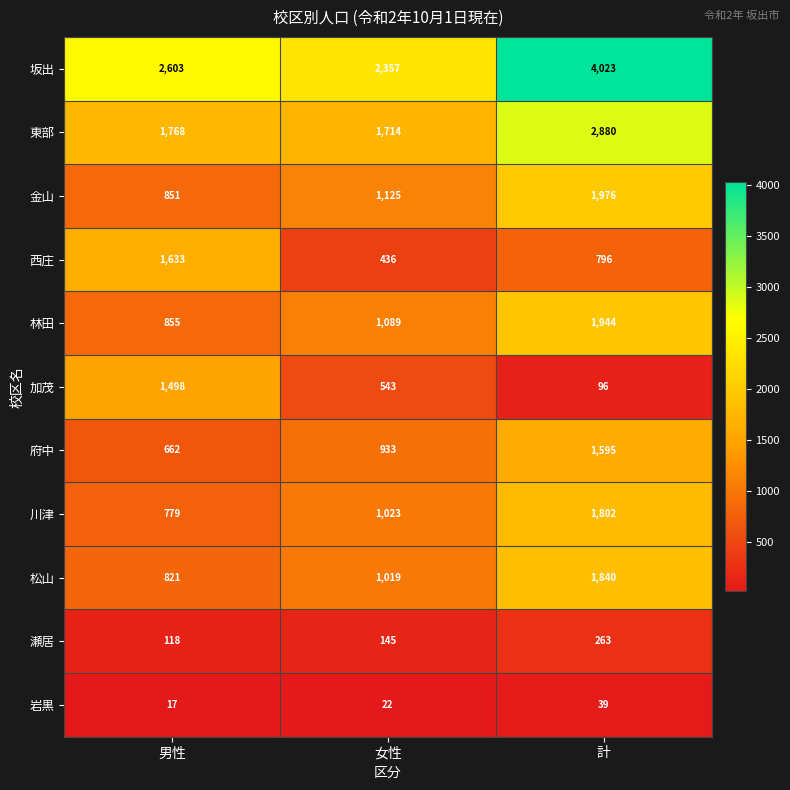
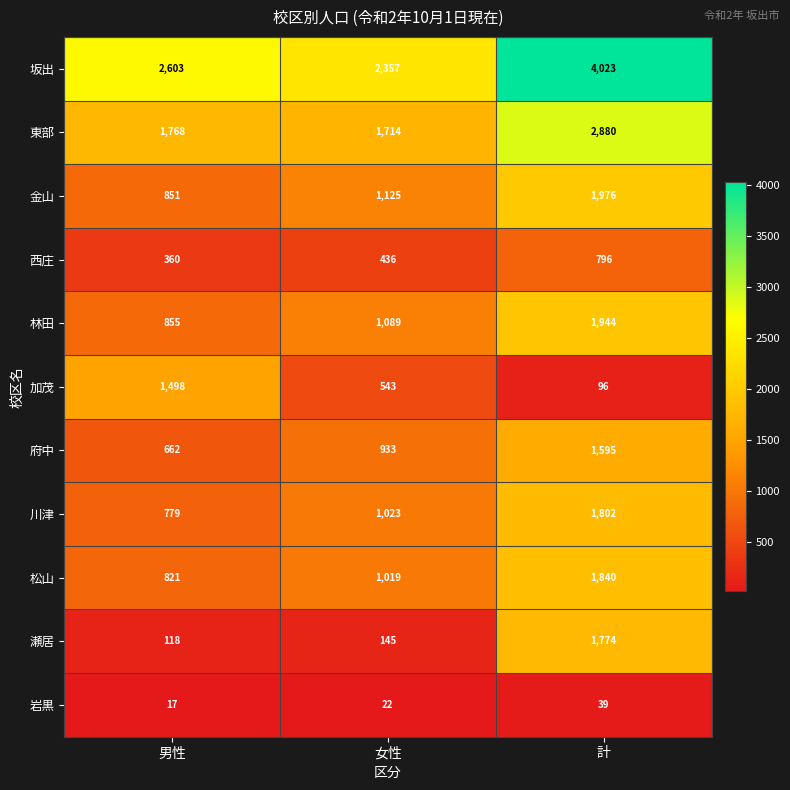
西庄, 男性: 1,633 -> 360
瀬居, 計: 263 -> 1,774
